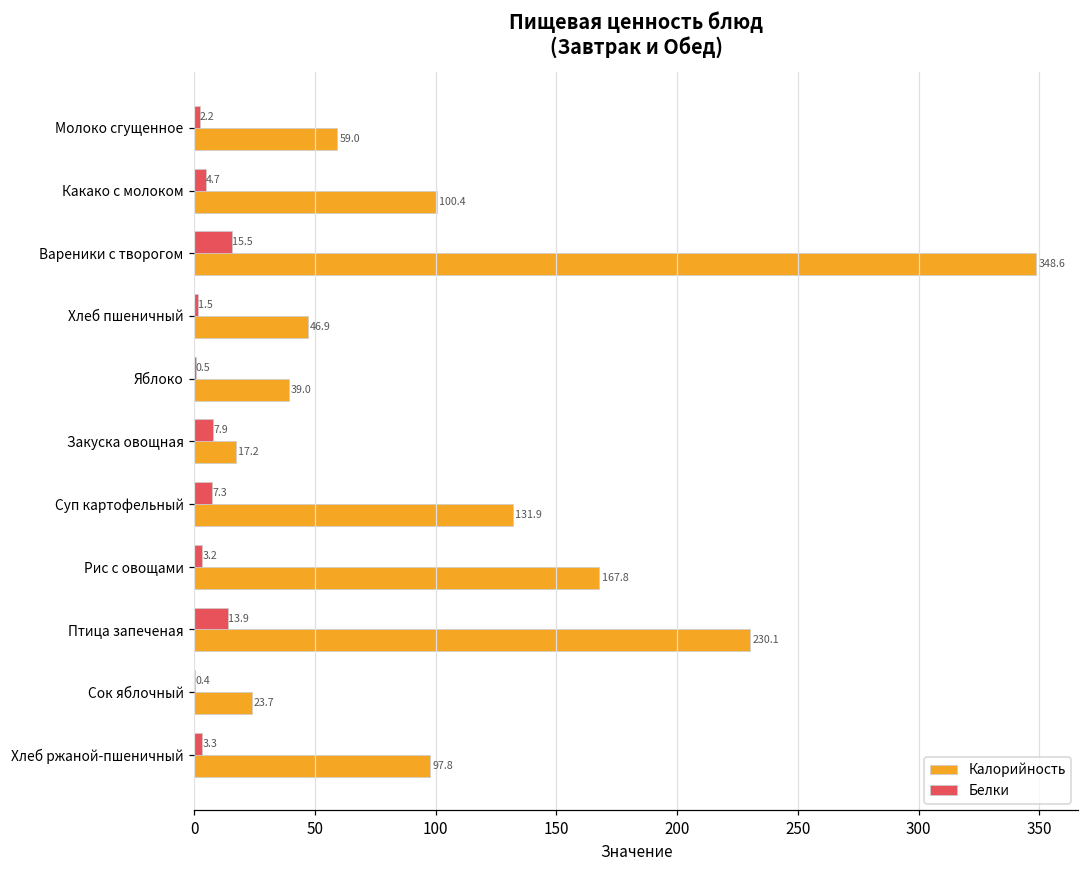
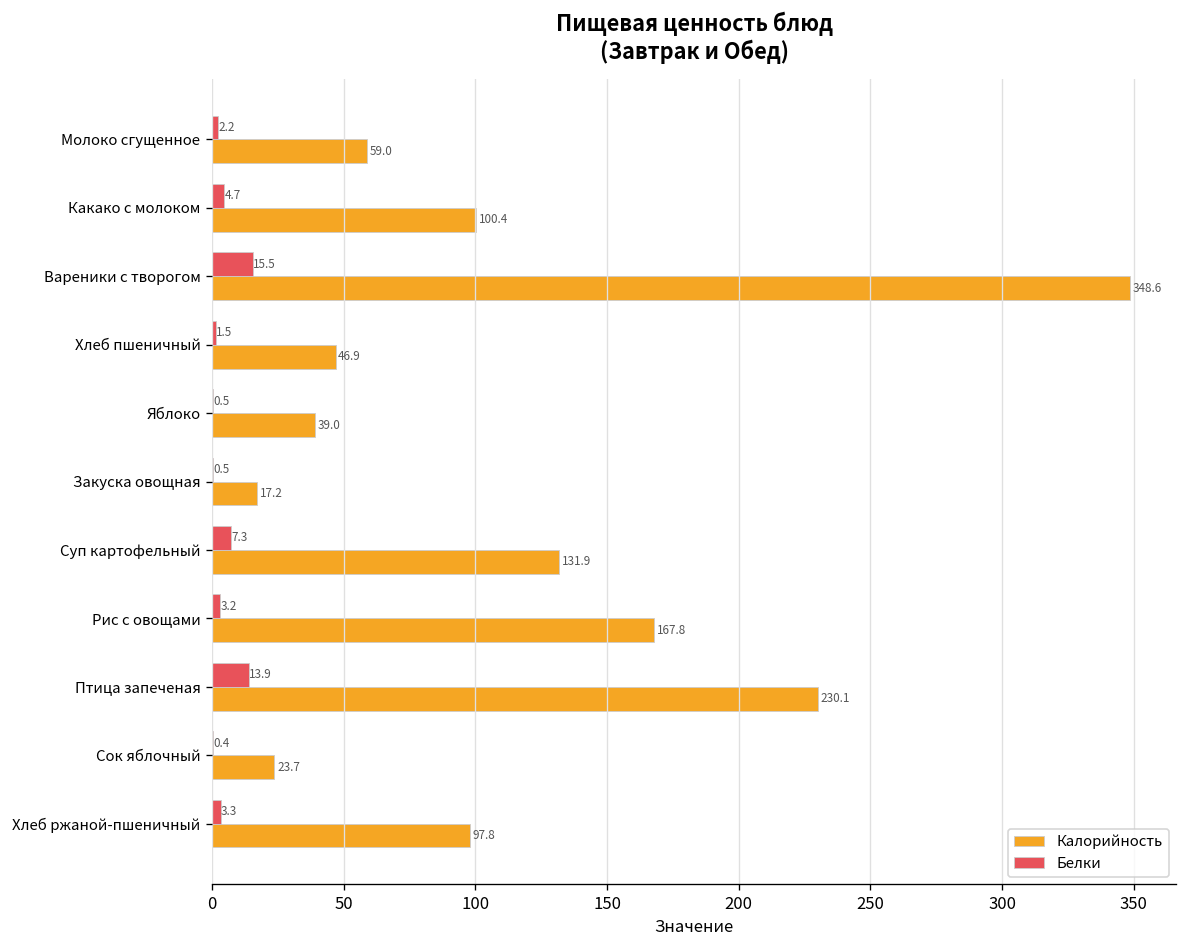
Белки, Закуска овощная: 7.9 -> 0.5
